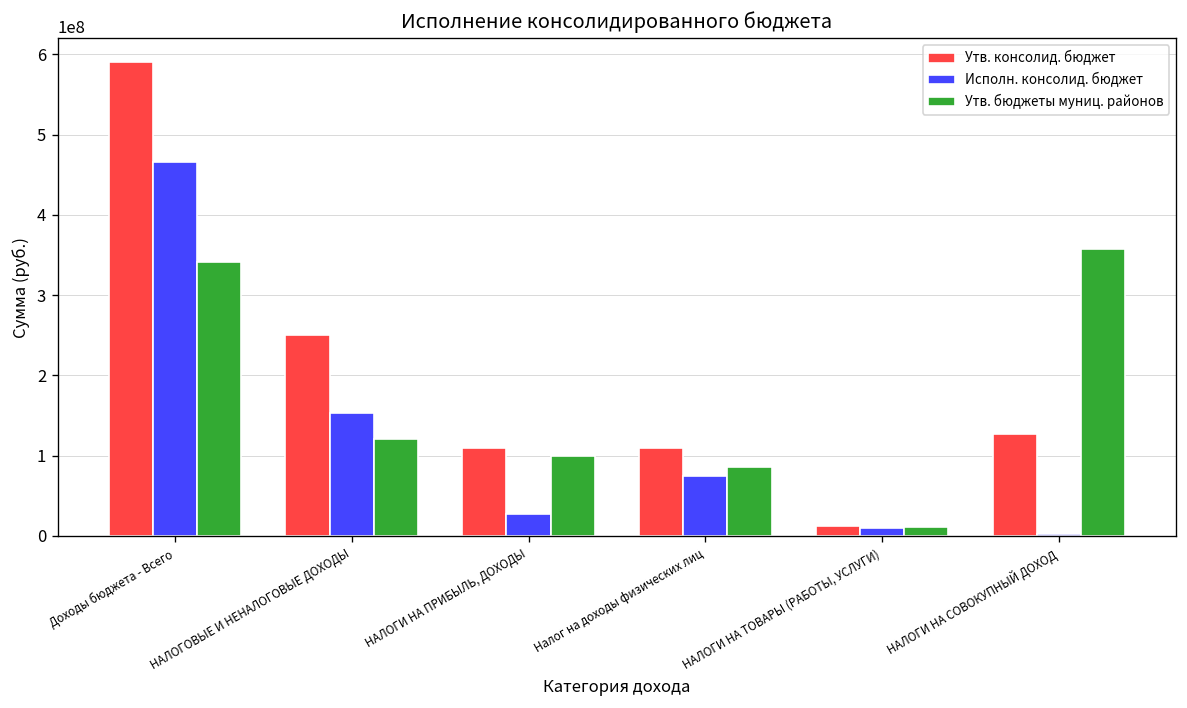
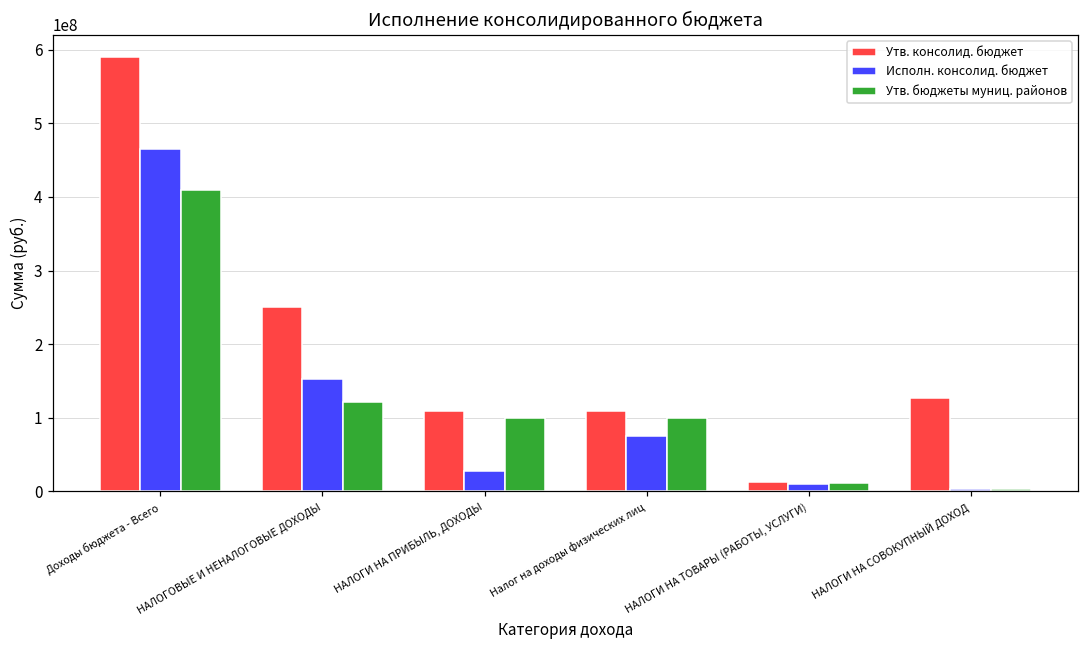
Утв. бюджеты муниц. районов, Доходы бюджета - Всего: 340000000 -> 410000000
Утв. бюджеты муниц. районов, Налог на доходы физических лиц: 90000000 -> 100000000
Утв. бюджеты муниц. районов, НАЛОГИ НА СОВОКУПНЫЙ ДОХОД: 360000000 -> 0
